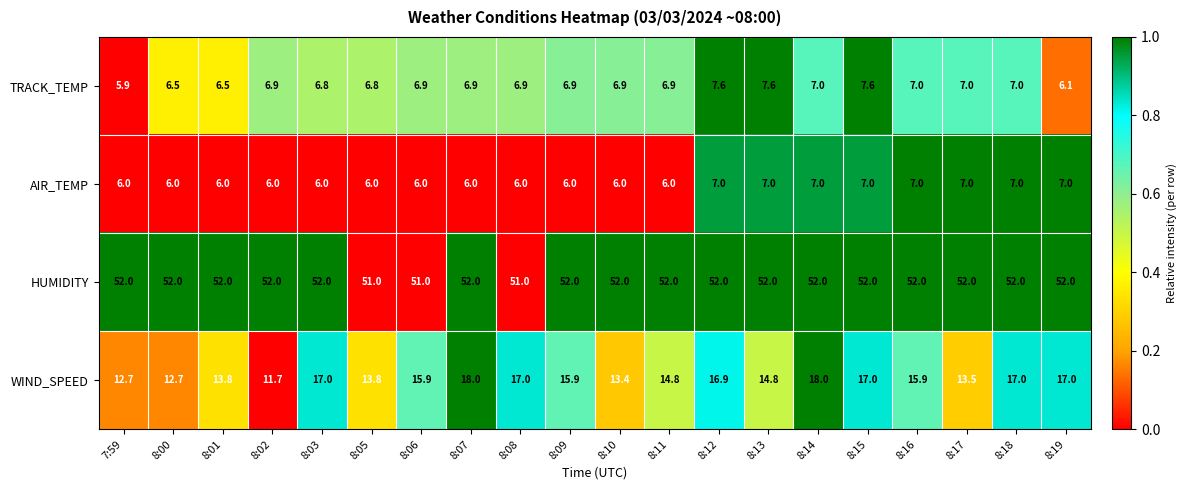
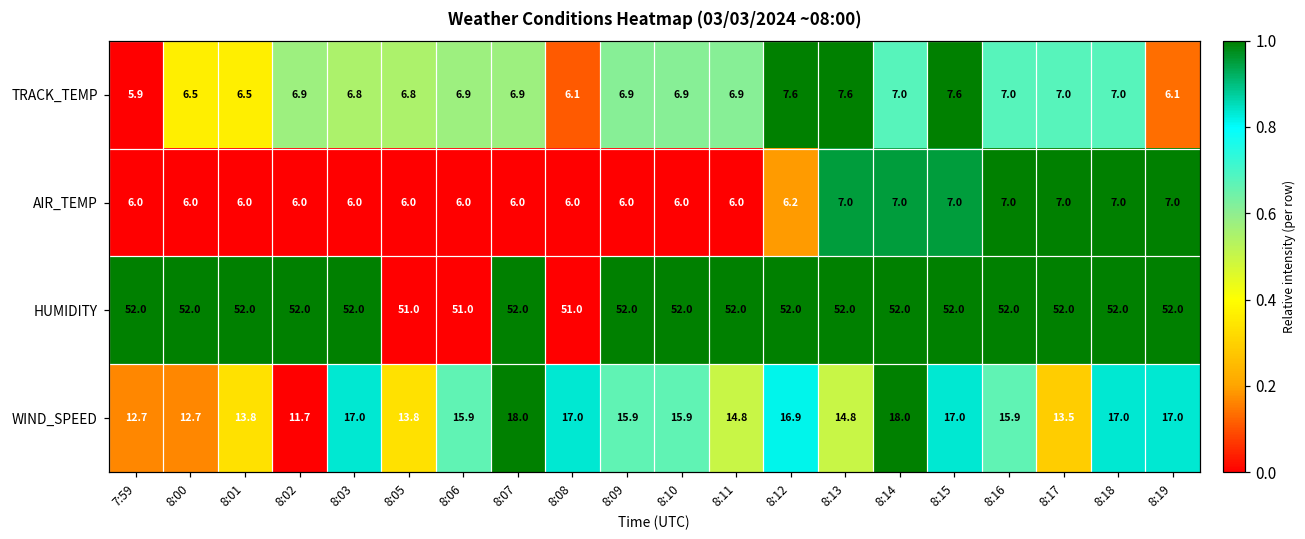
TRACK_TEMP, 8:08: 6.9 -> 6.1
AIR_TEMP, 8:12: 7.0 -> 6.2
WIND_SPEED, 8:10: 13.4 -> 15.9
